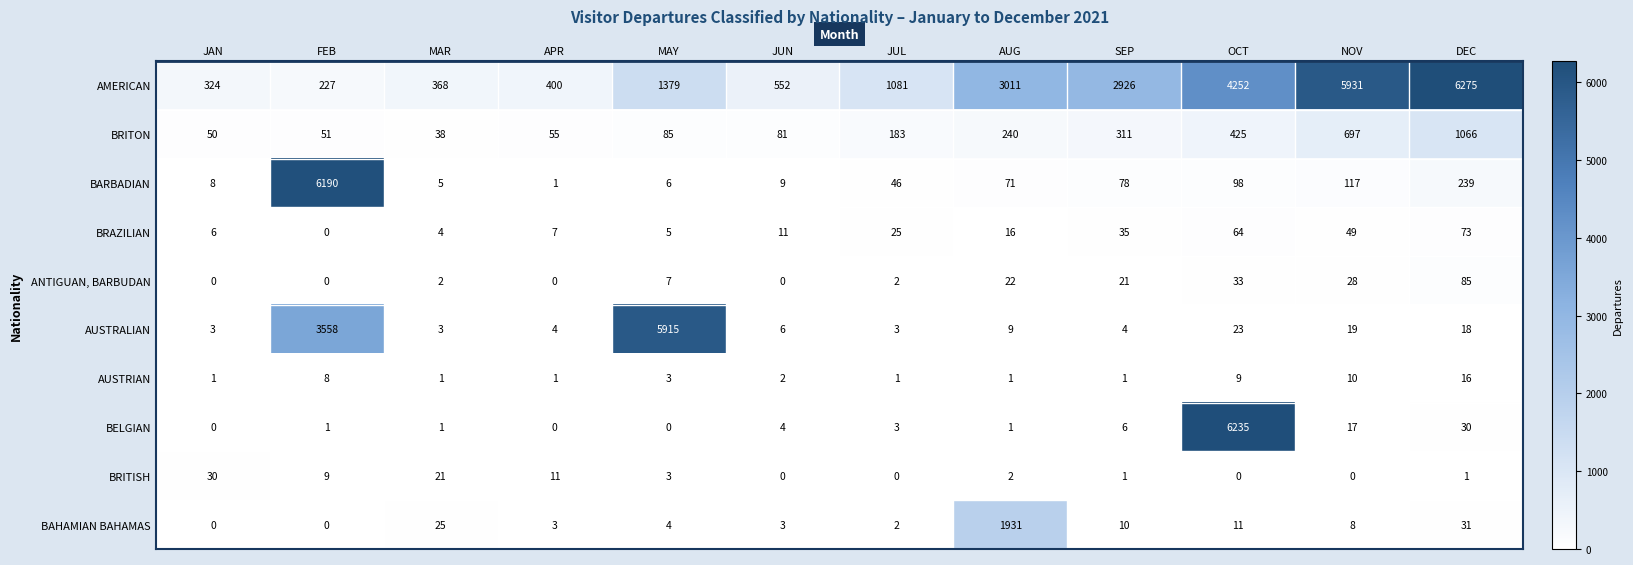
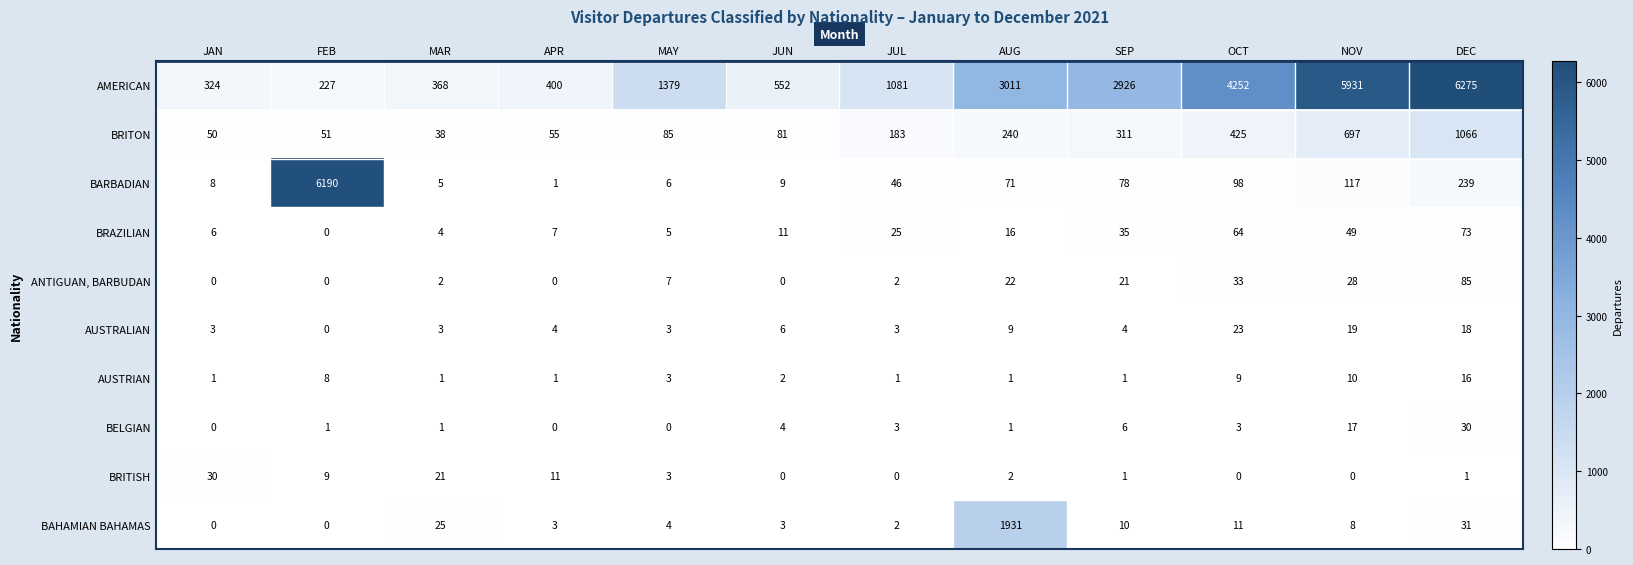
AUSTRALIAN, FEB: 3558 -> 0
AUSTRALIAN, MAY: 5915 -> 3
BELGIAN, OCT: 6235 -> 3
